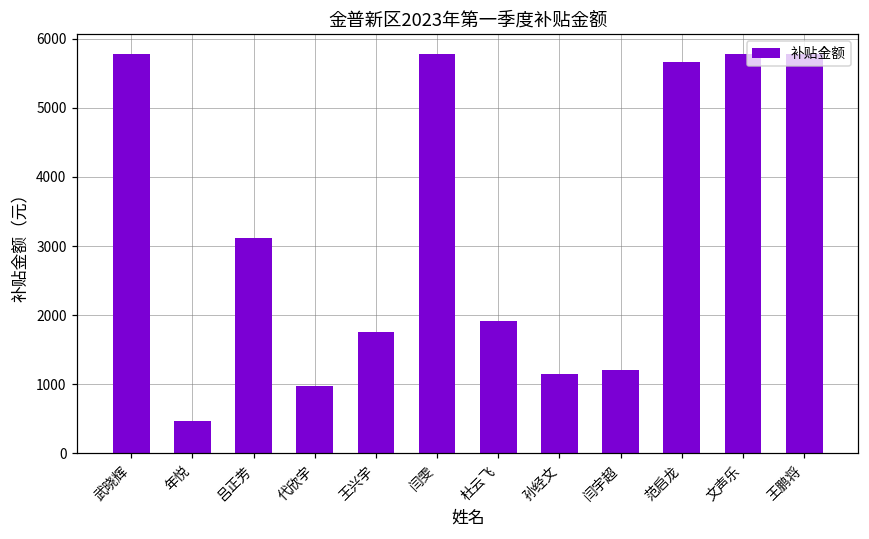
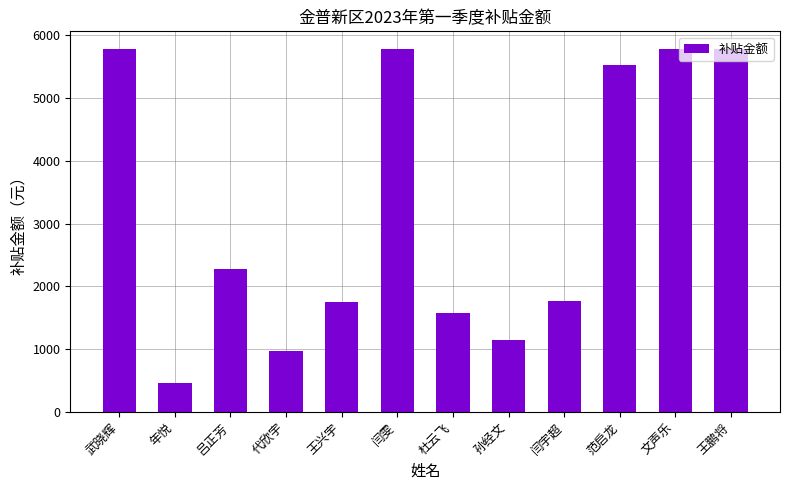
吕正芳: 3100 -> 2300
杜云飞: 1900 -> 1600
闫宇超: 1200 -> 1800
范启龙: 5700 -> 5500
